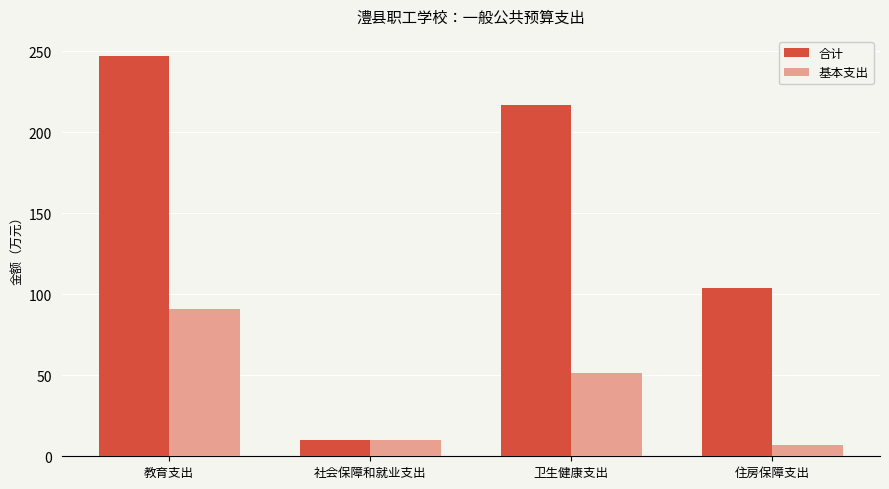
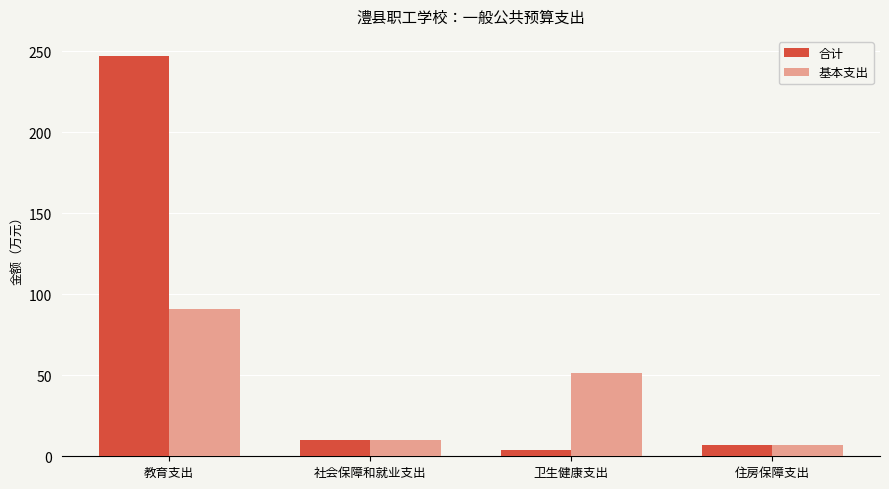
合计, 卫生健康支出: 217 -> 4
合计, 住房保障支出: 104 -> 7
